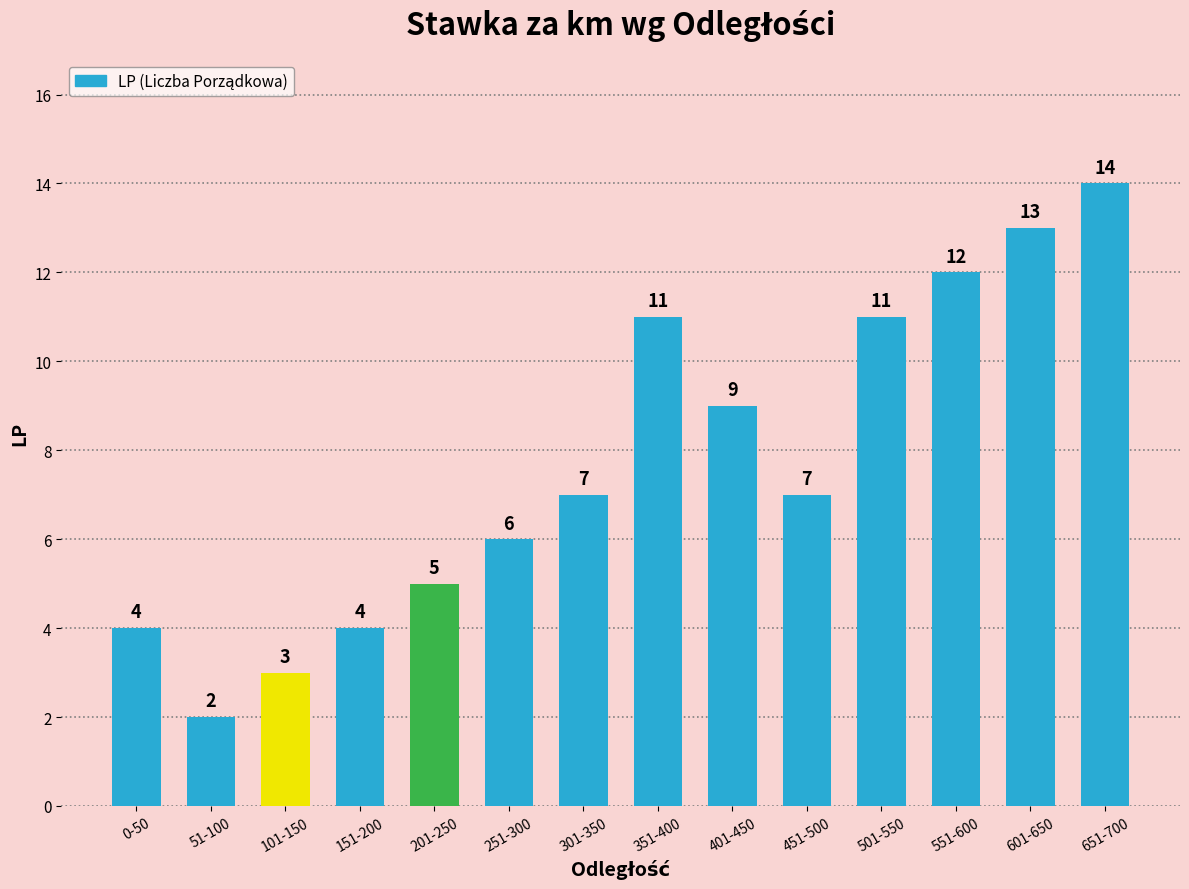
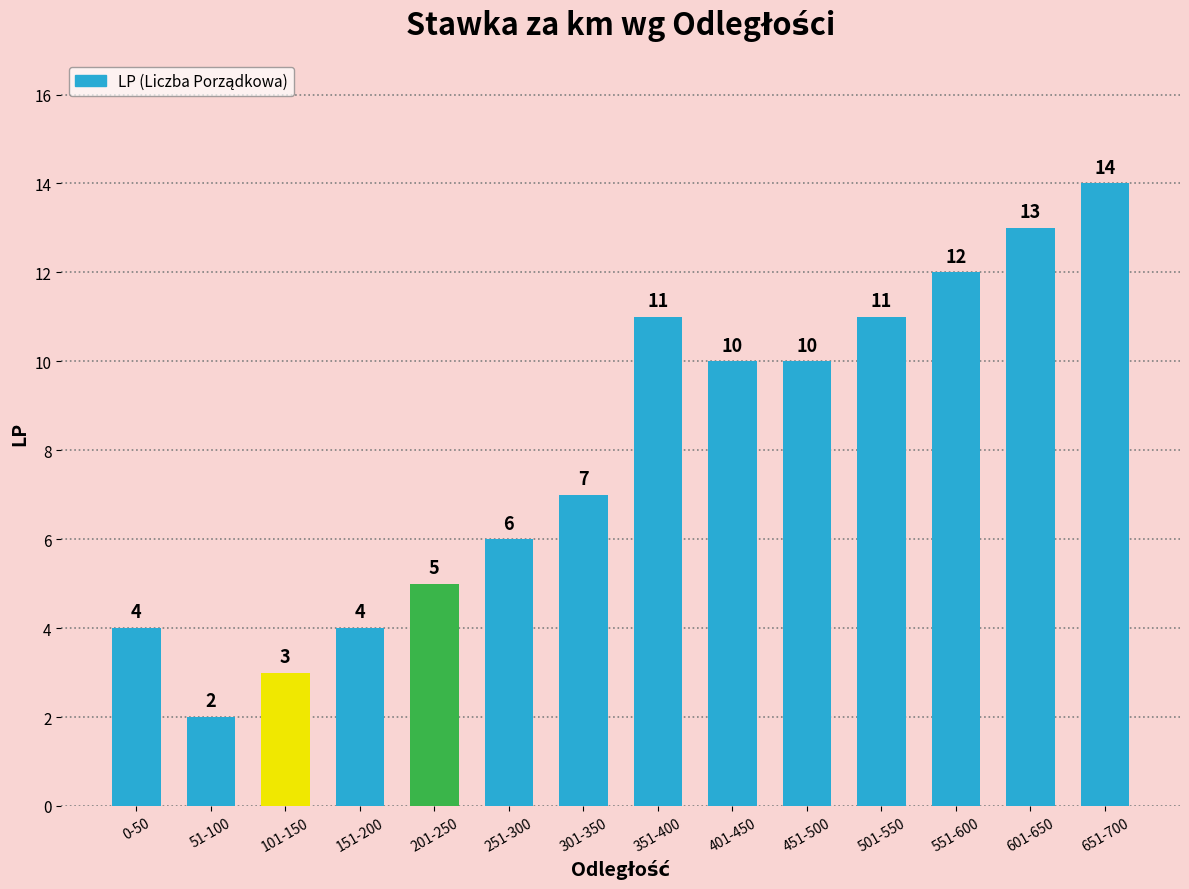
401-450: 9 -> 10
451-500: 7 -> 10
